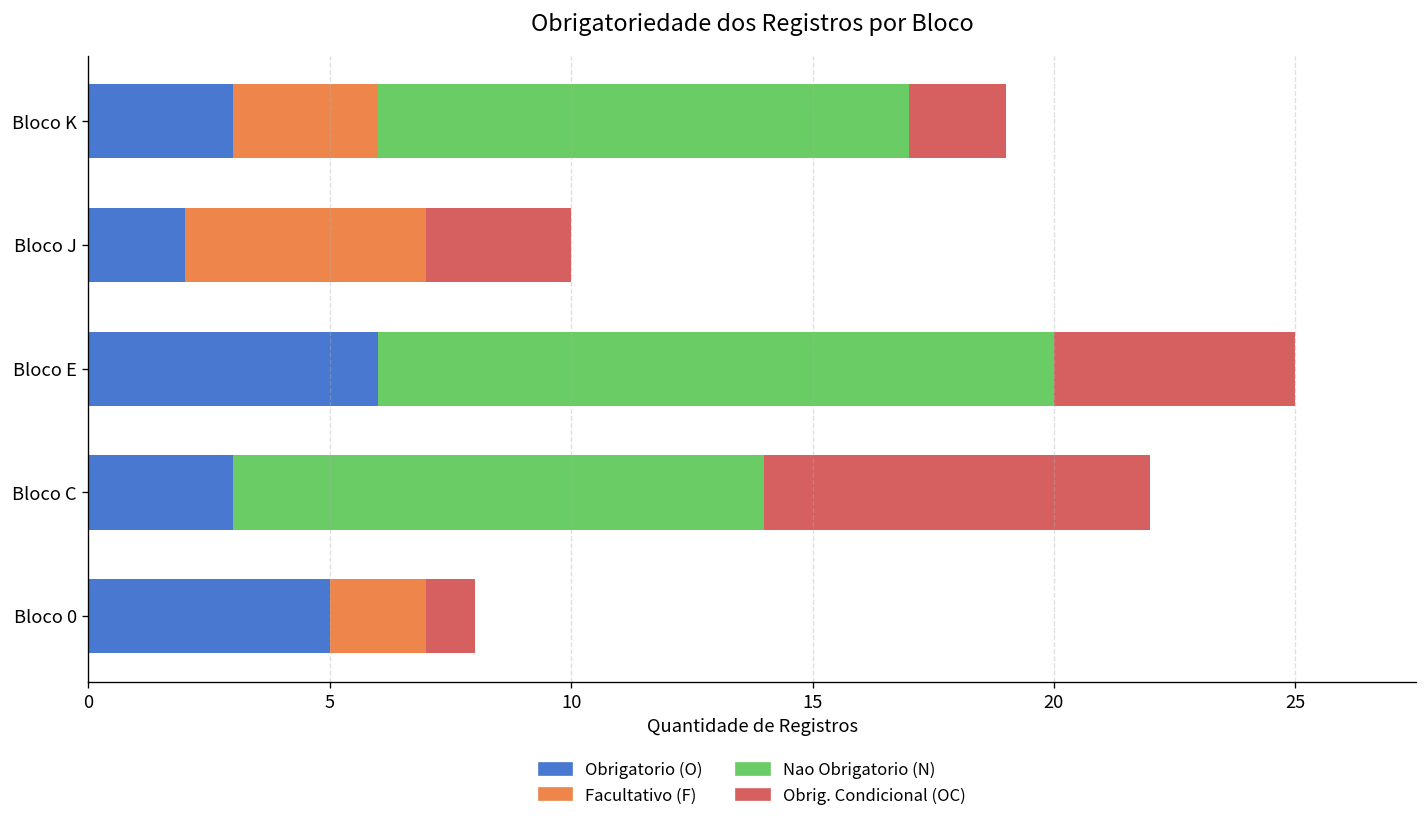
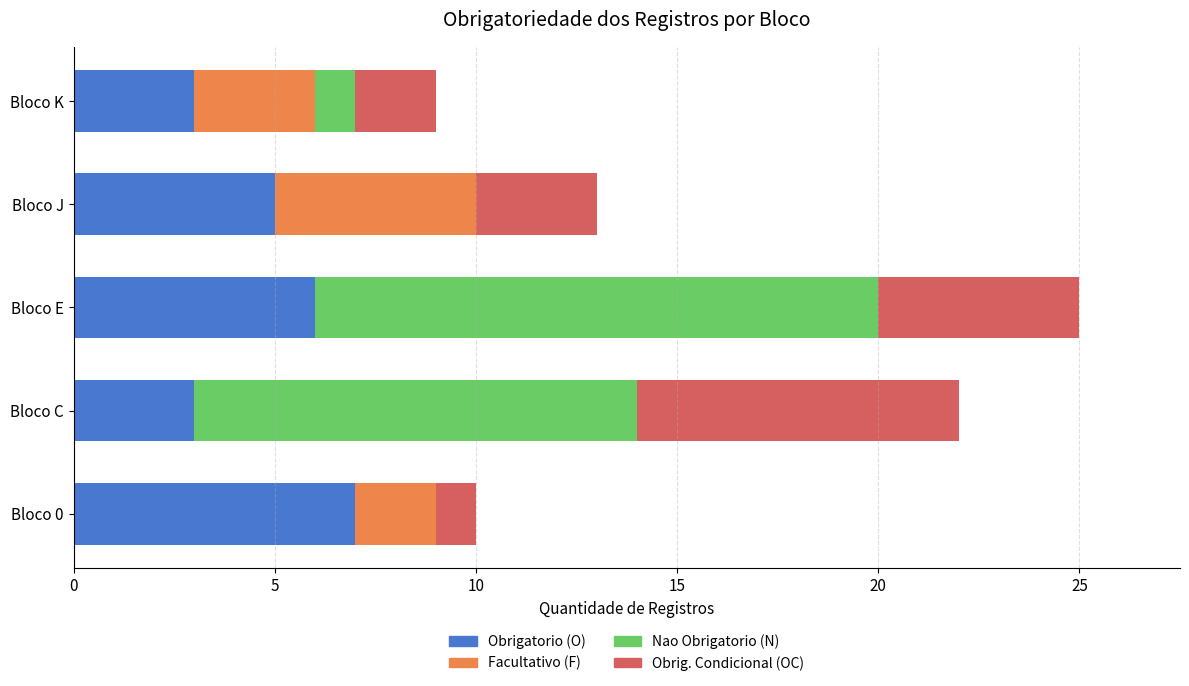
Nao Obrigatorio (N), Bloco K: 11 -> 1
Obrigatorio (O), Bloco J: 2 -> 5
Obrigatorio (O), Bloco 0: 5 -> 7
